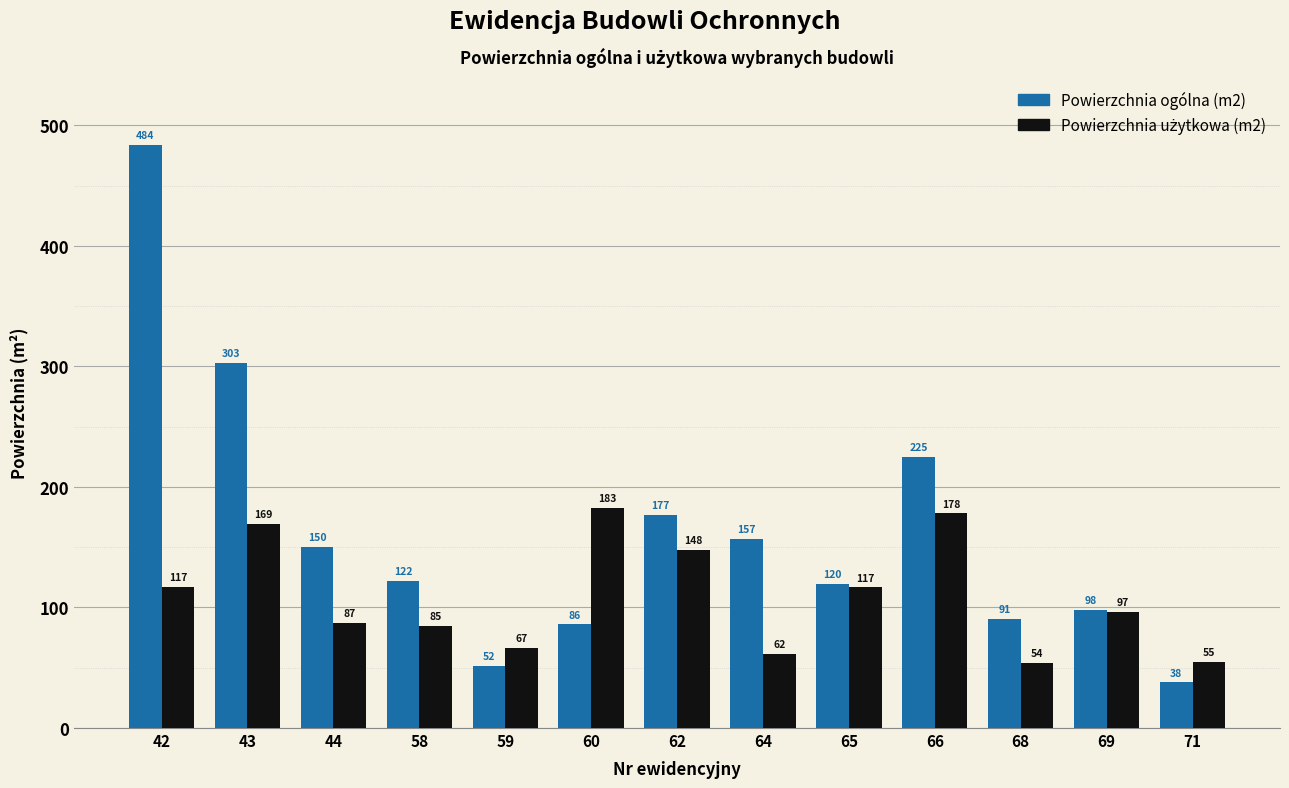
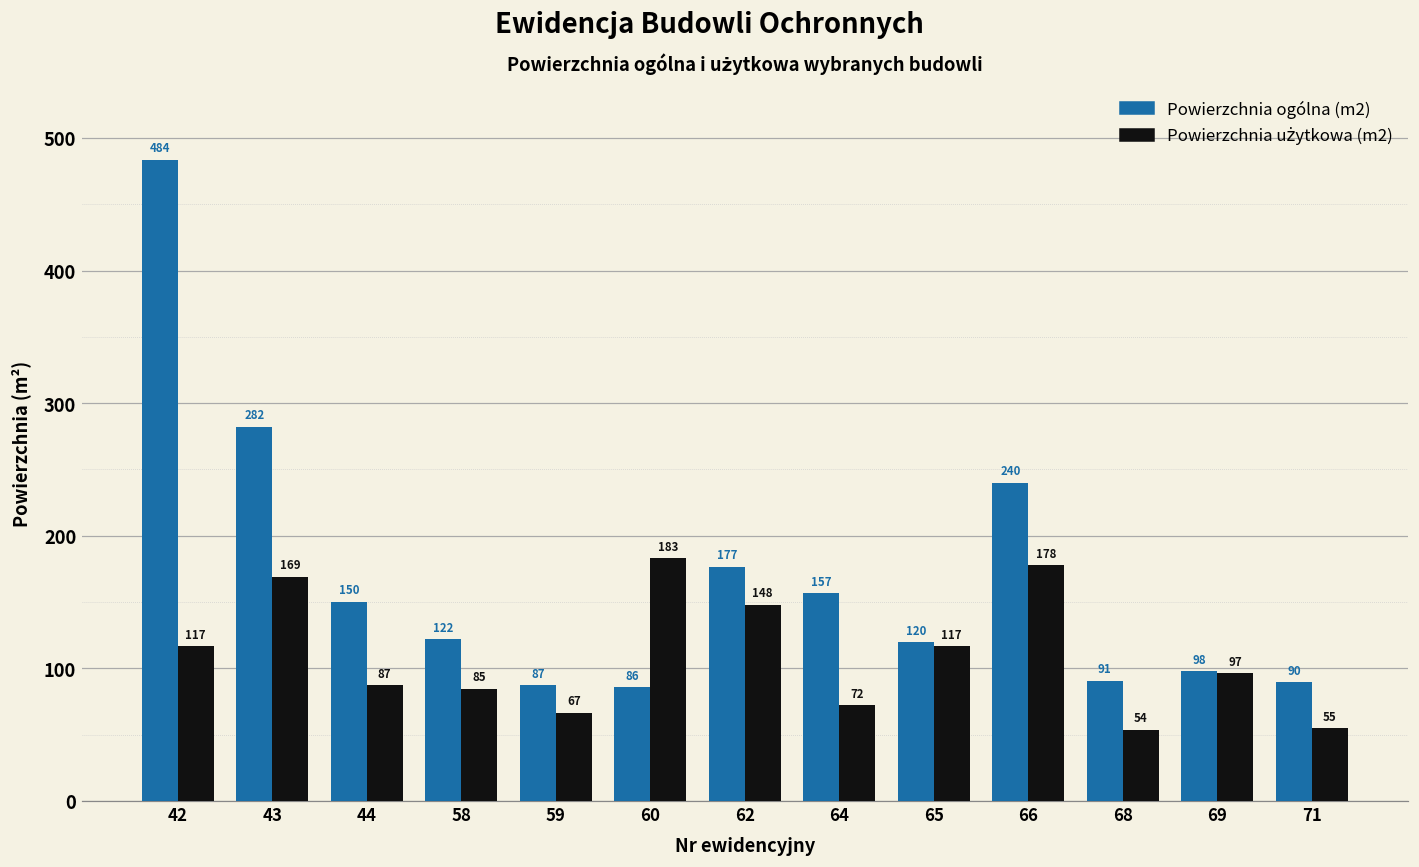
Powierzchnia ogólna (m2), 43: 303 -> 282
Powierzchnia ogólna (m2), 59: 52 -> 87
Powierzchnia użytkowa (m2), 64: 62 -> 72
Powierzchnia ogólna (m2), 66: 225 -> 240
Powierzchnia ogólna (m2), 71: 38 -> 90
